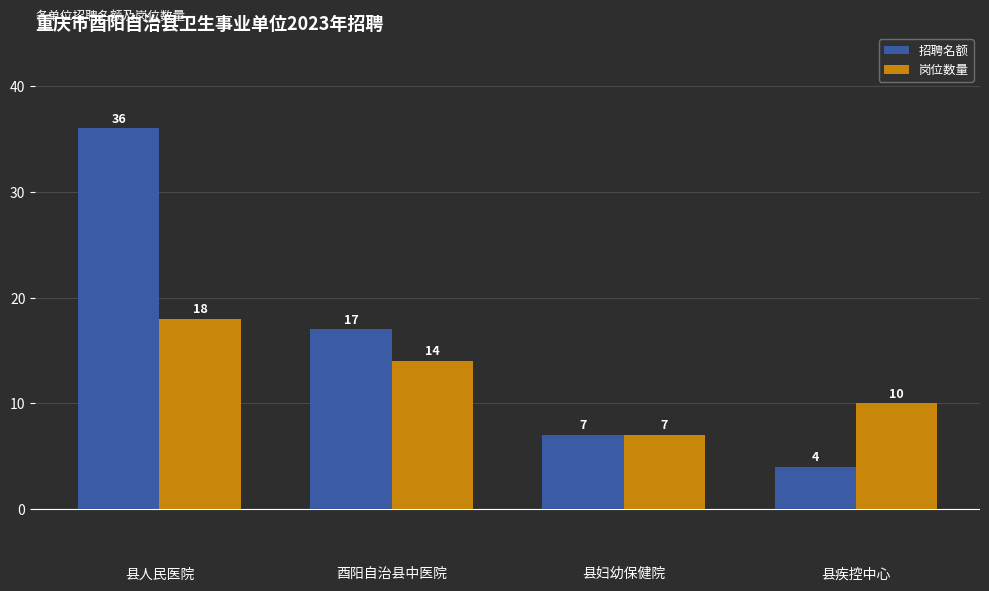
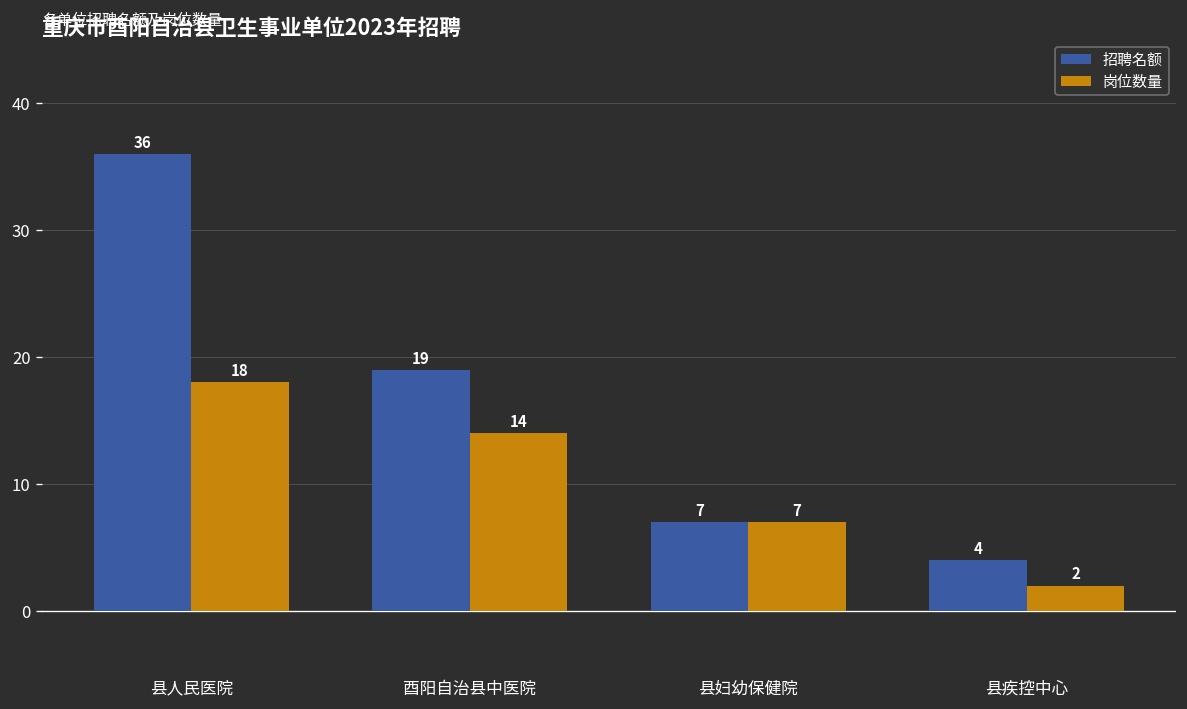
招聘名额, 酉阳自治县中医院: 17 -> 19
岗位数量, 县疾控中心: 10 -> 2
